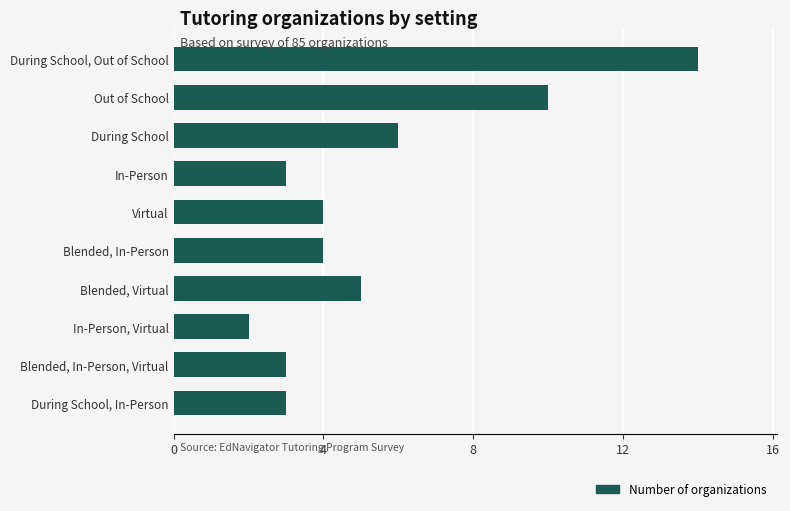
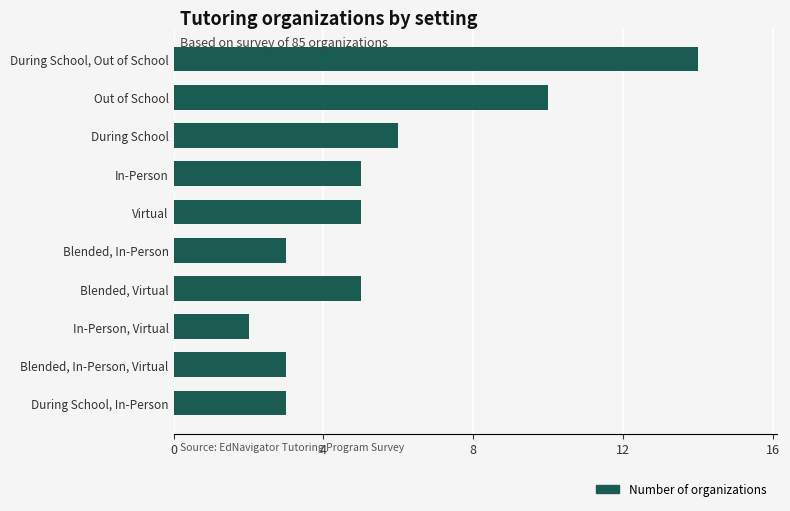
In-Person: 3 -> 5
Virtual: 4 -> 5
Blended, In-Person: 4 -> 3
